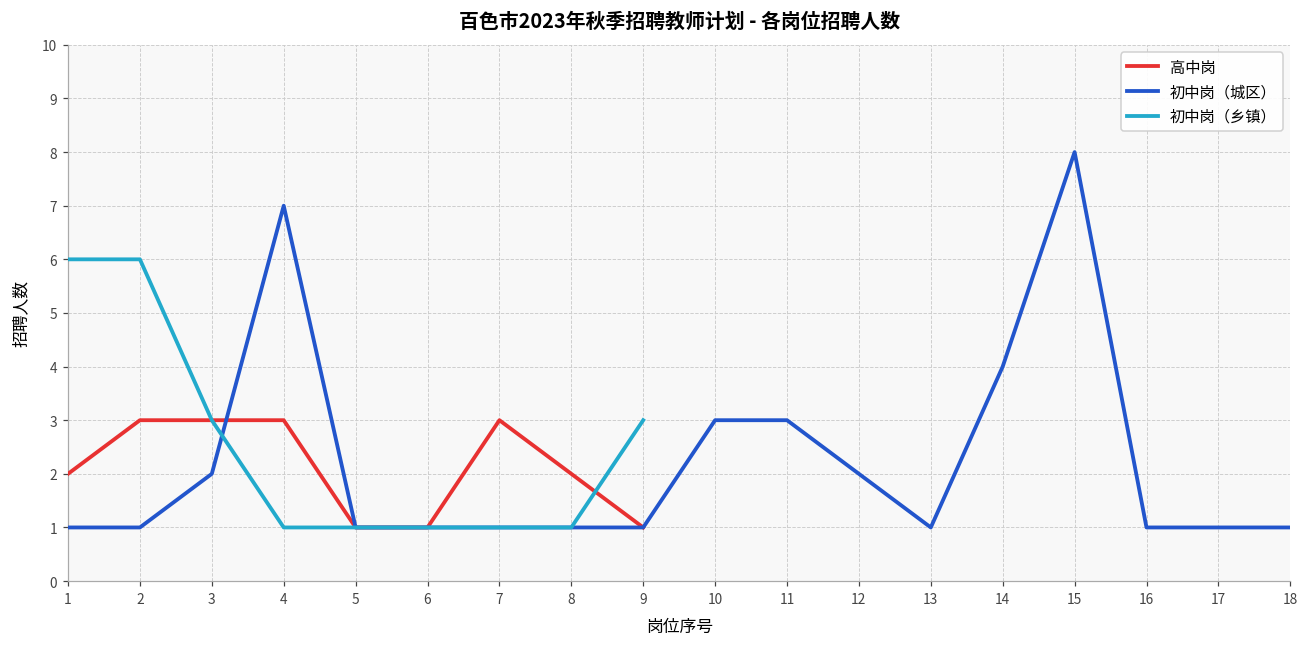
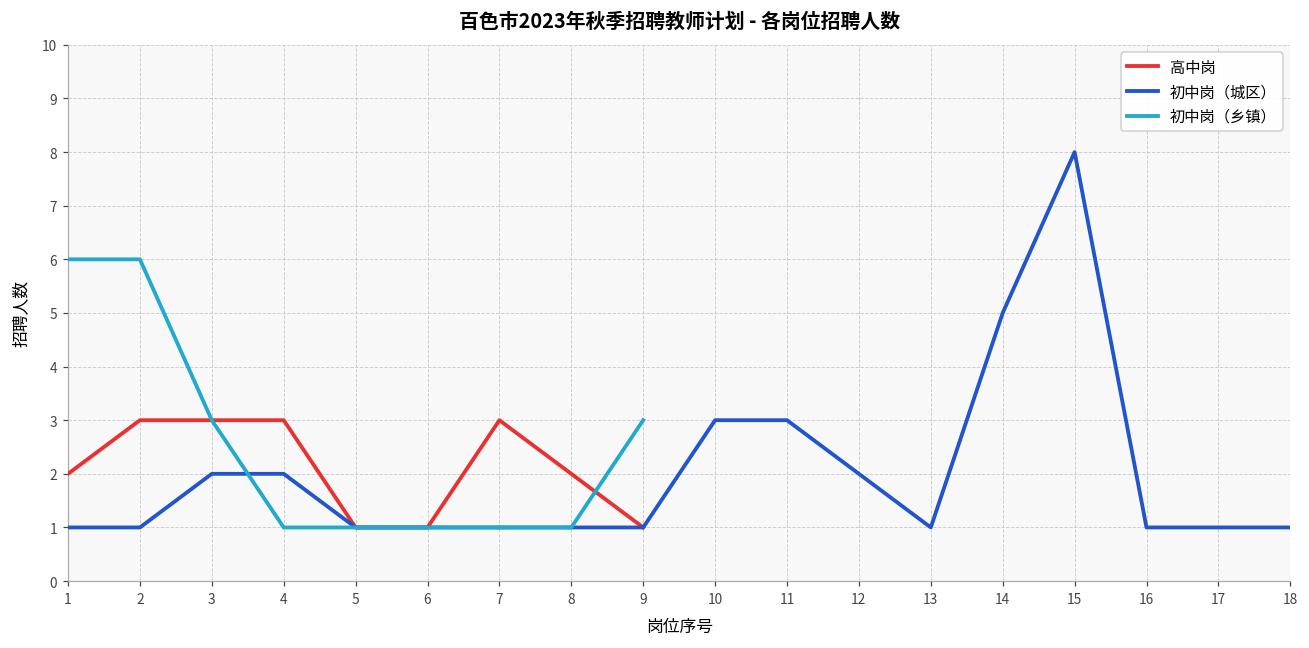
初中岗（城区）, 4: 7 -> 2
初中岗（城区）, 14: 4 -> 5
